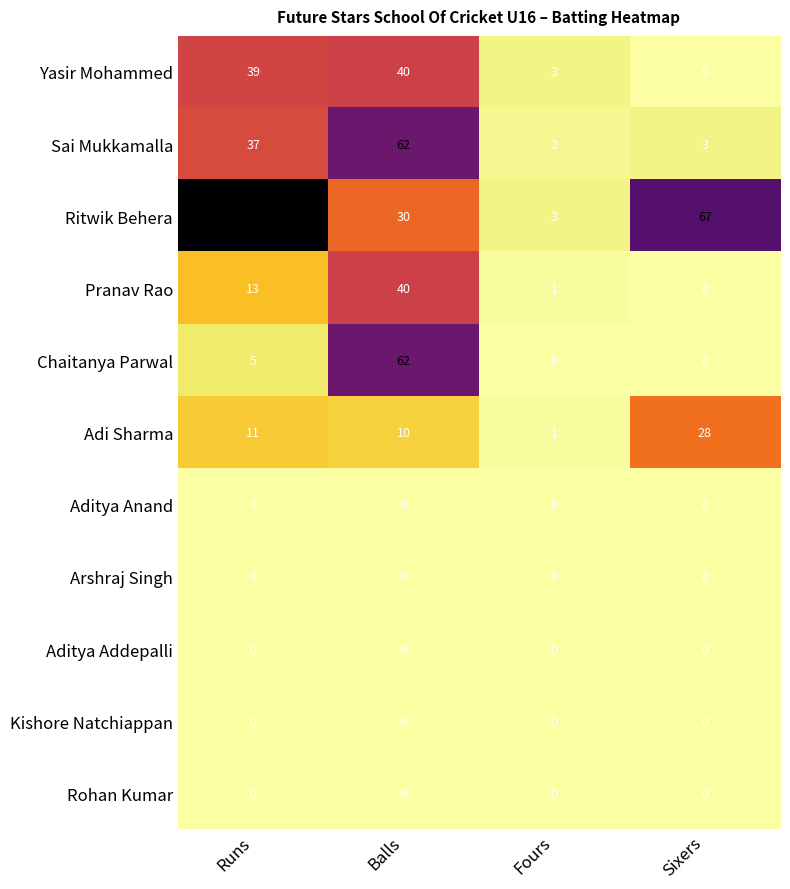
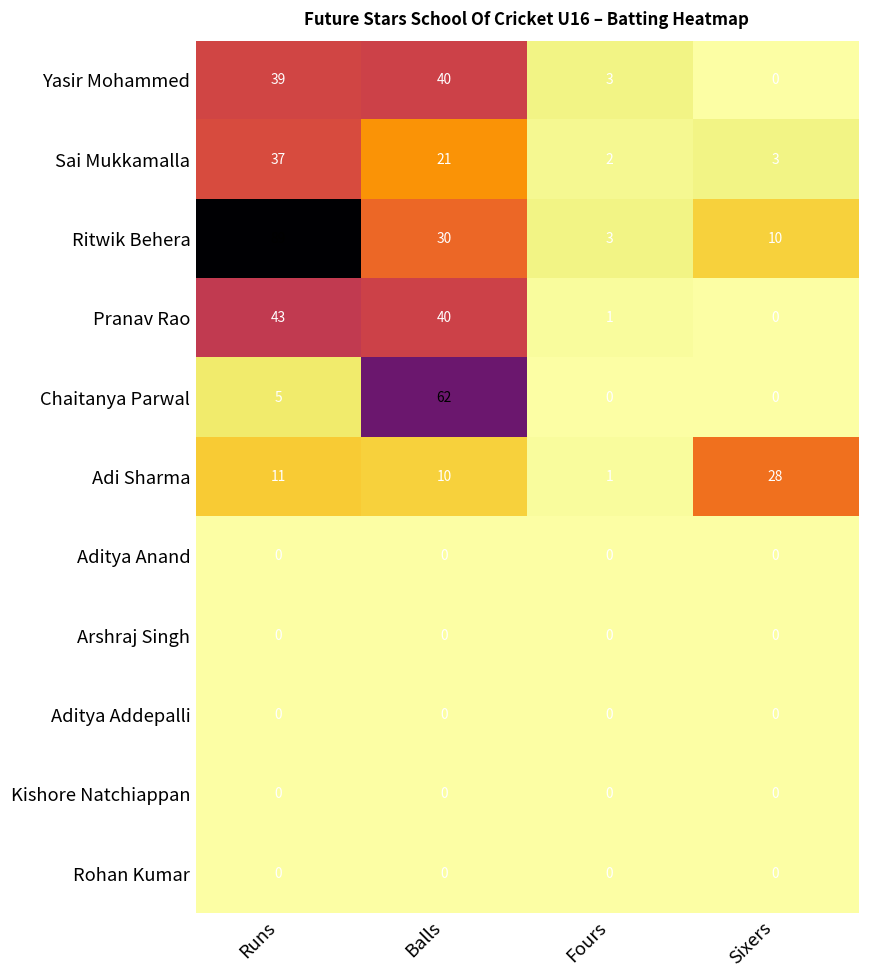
Sai Mukkamalla, Balls: 62 -> 21
Ritwik Behera, Sixers: 67 -> 10
Pranav Rao, Runs: 13 -> 43
